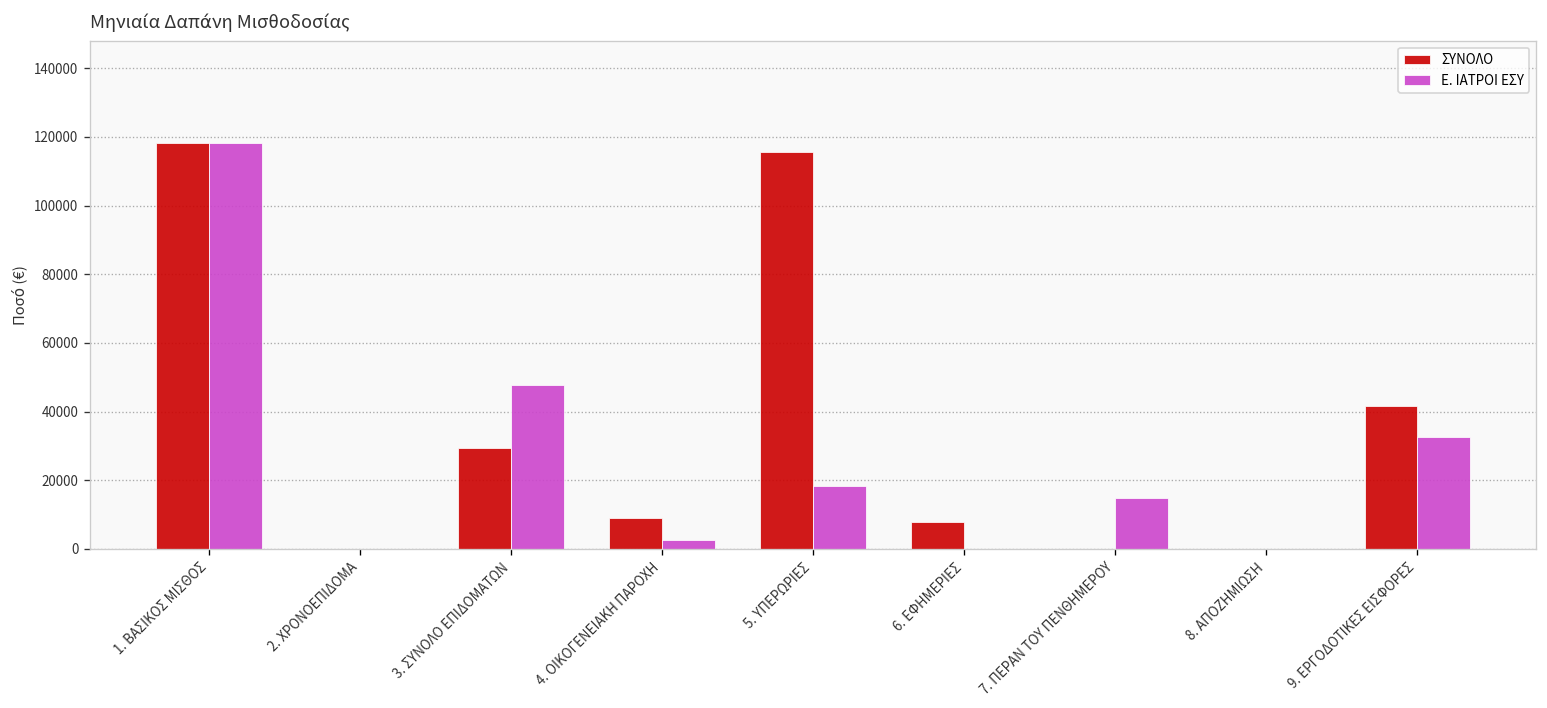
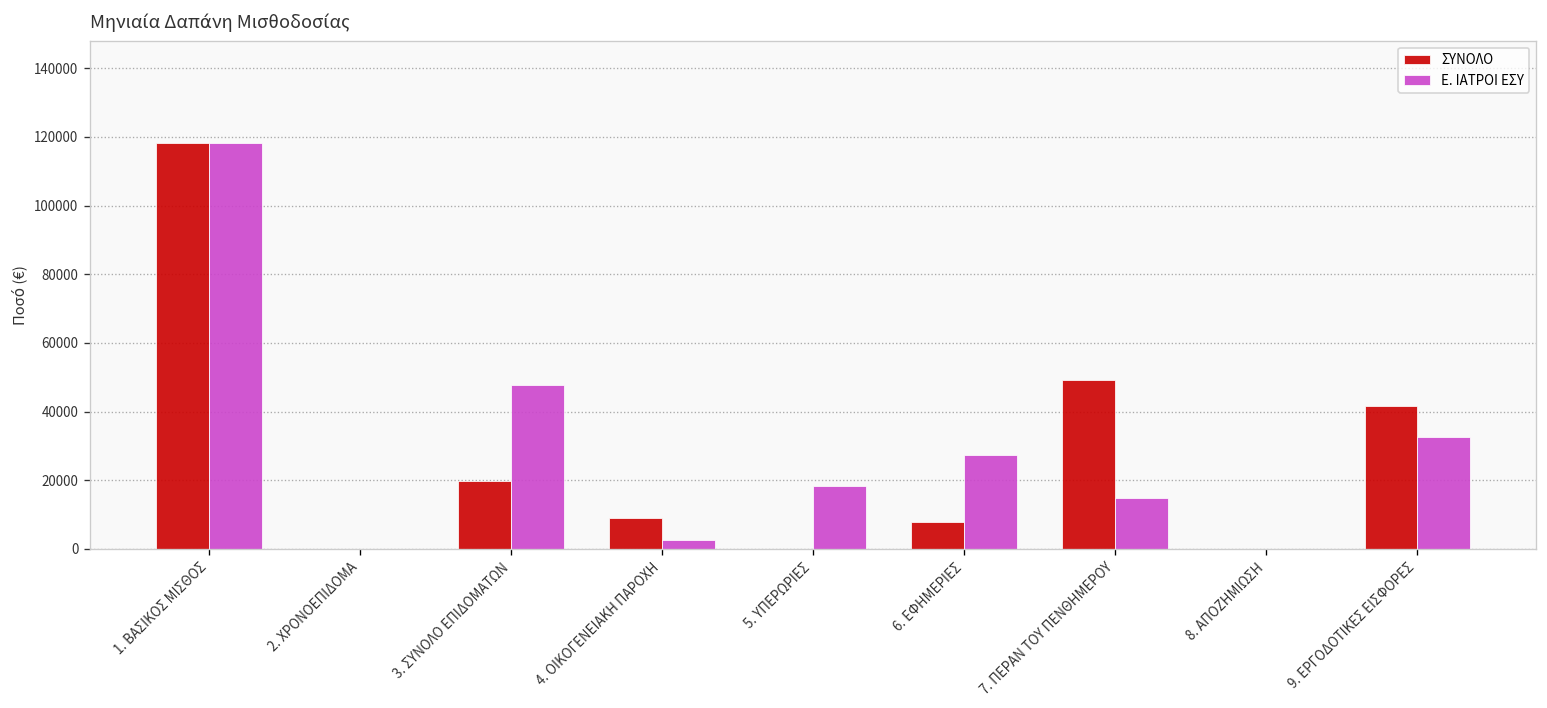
ΣΥΝΟΛΟ, 3. ΣΥΝΟΛΟ ΕΠΙΔΟΜΑΤΩΝ: 29000 -> 20000
ΣΥΝΟΛΟ, 5. ΥΠΕΡΩΡΙΕΣ: 115000 -> 0
Ε. ΙΑΤΡΟΙ ΕΣΥ, 6. ΕΦΗΜΕΡΙΕΣ: 0 -> 27000
ΣΥΝΟΛΟ, 7. ΠΕΡΑΝ ΤΟΥ ΠΕΝΘΗΜΕΡΟΥ: 0 -> 49000
